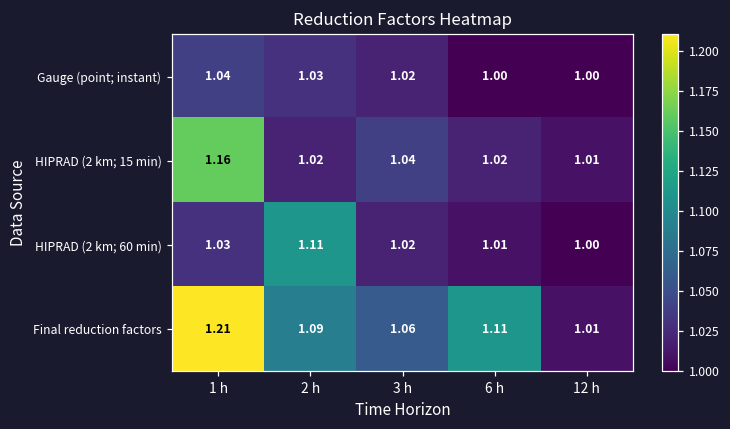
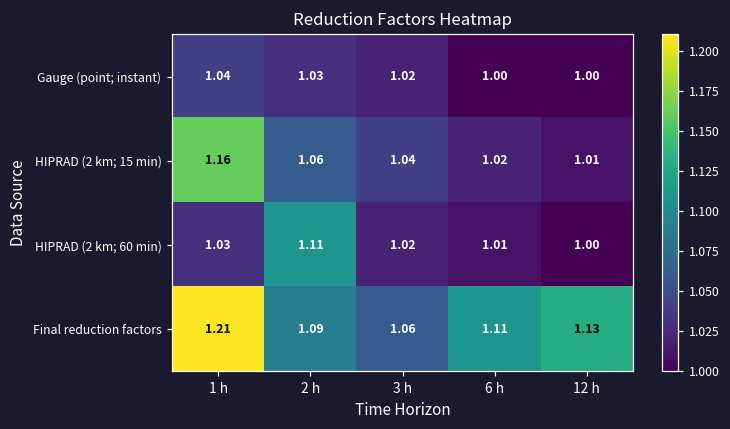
HIPRAD (2 km; 15 min), 2 h: 1.02 -> 1.06
Final reduction factors, 12 h: 1.01 -> 1.13
